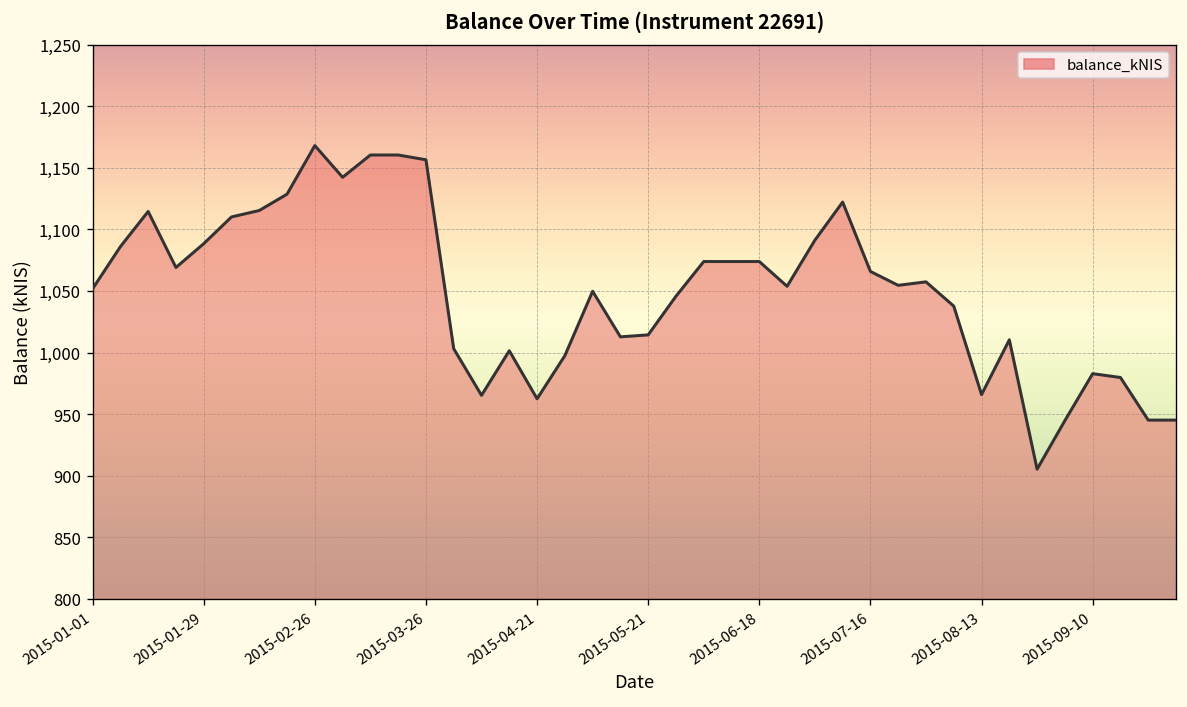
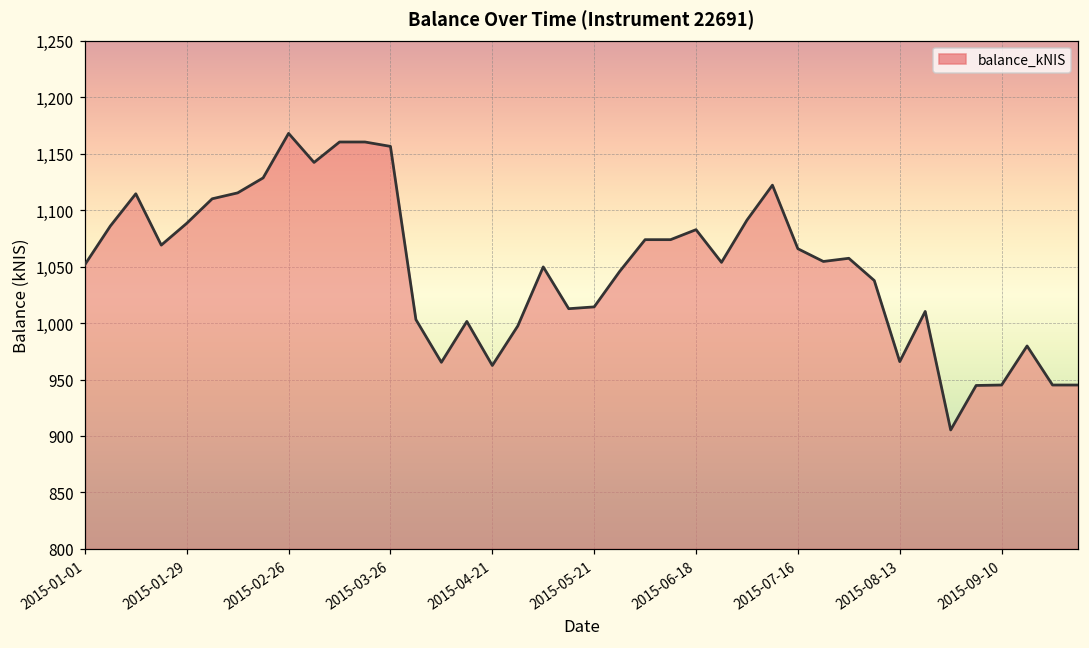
2015-06-18: 1,074 -> 1,083
2015-09-10: 983 -> 945
